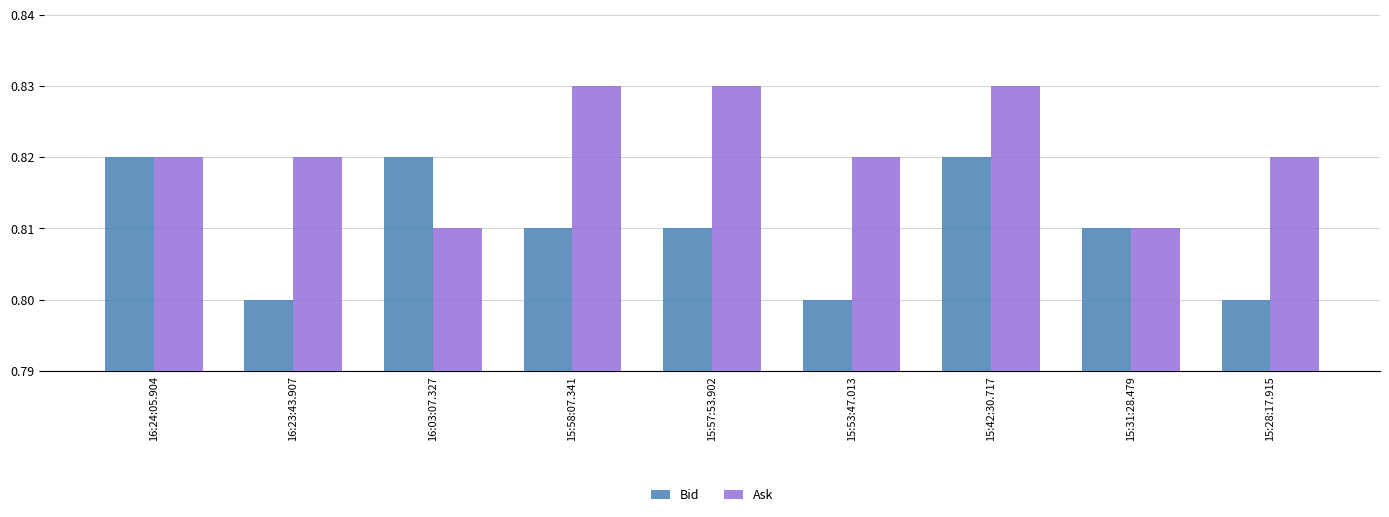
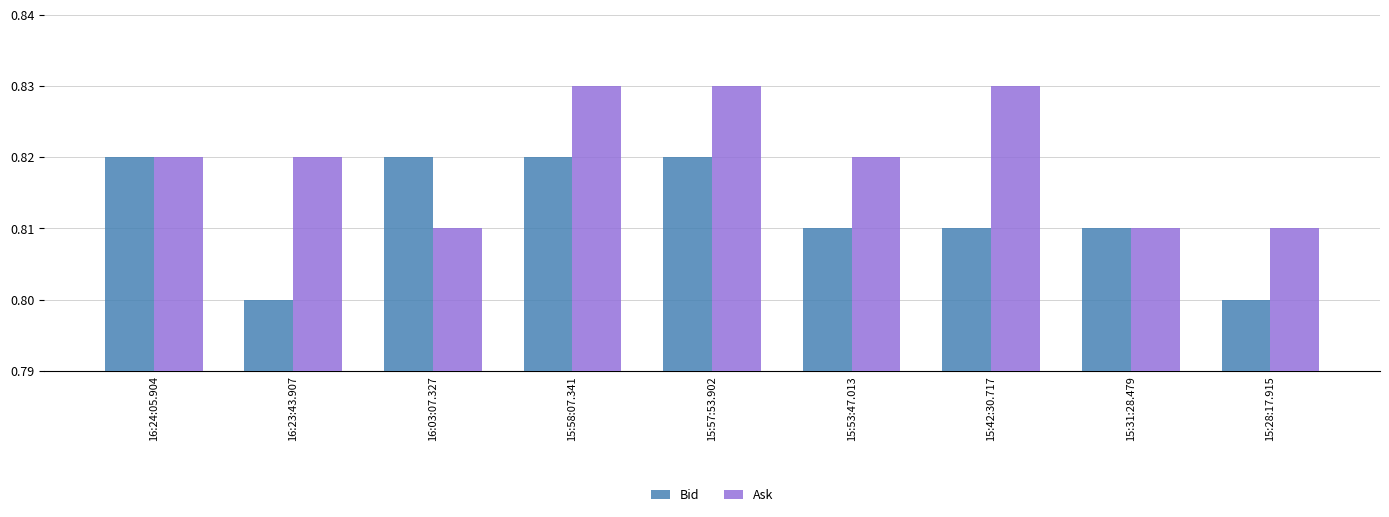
Bid, 15:58:07.341: 0.81 -> 0.82
Bid, 15:57:53.902: 0.81 -> 0.82
Bid, 15:53:47.013: 0.80 -> 0.81
Bid, 15:42:30.717: 0.82 -> 0.81
Ask, 15:28:17.915: 0.82 -> 0.81
